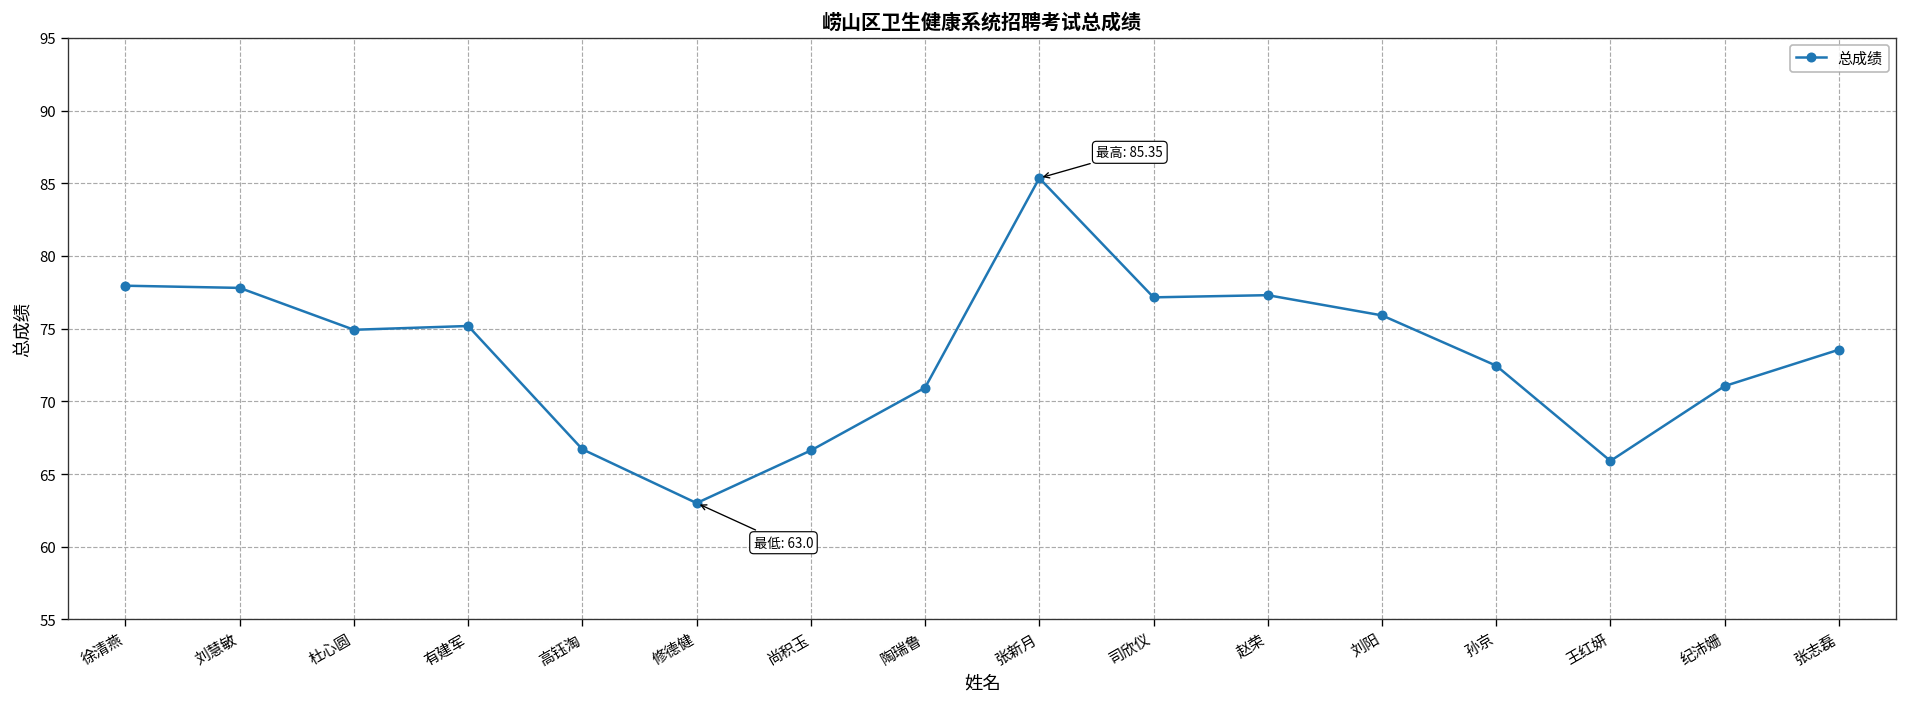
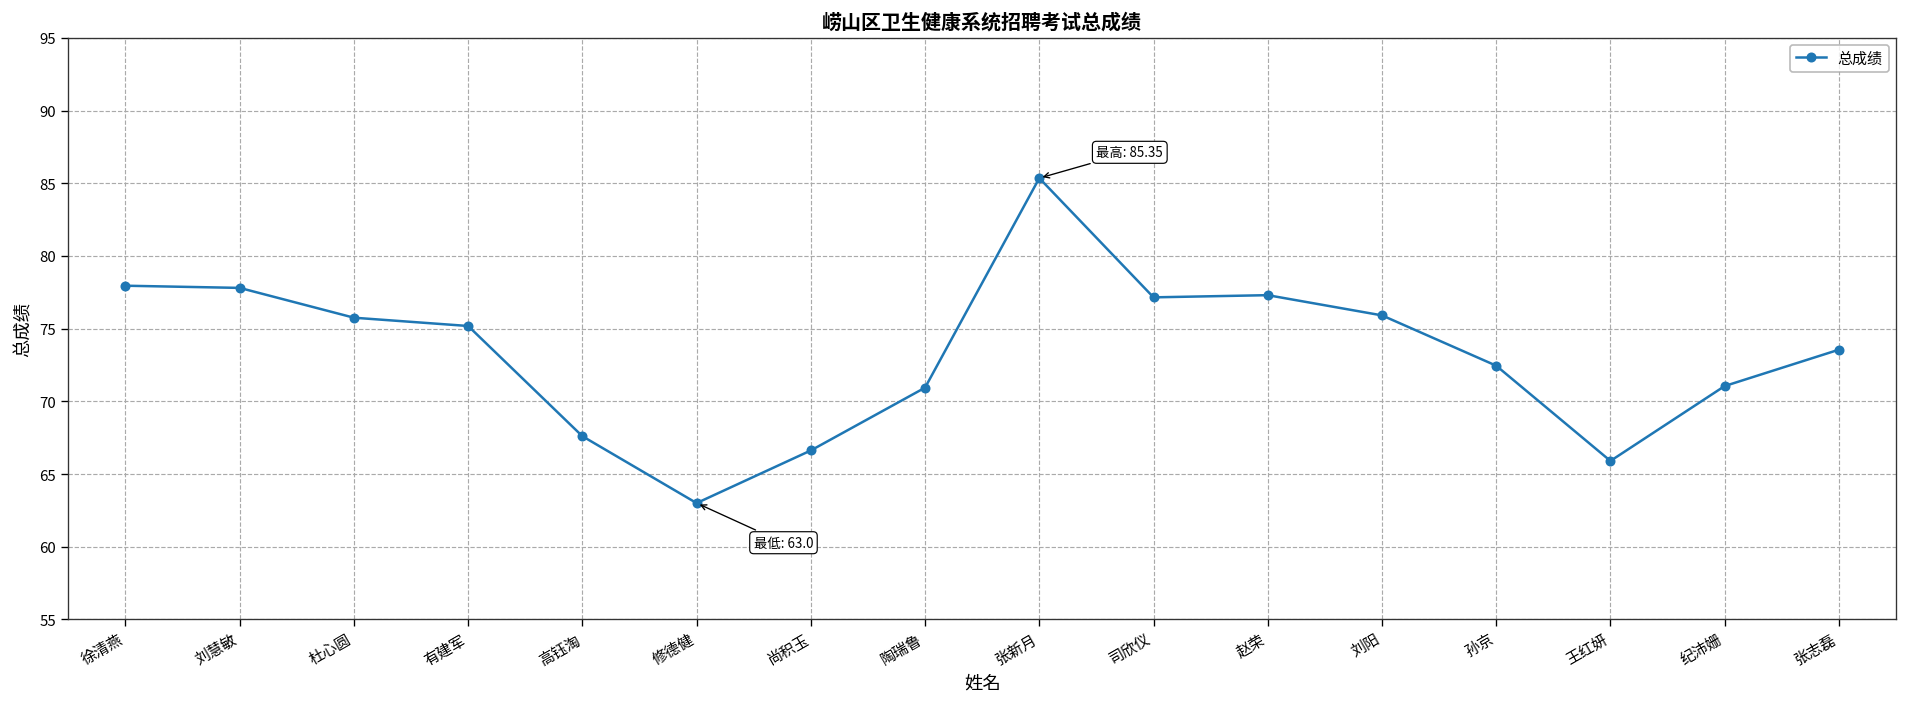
杜心圆: 74.9 -> 75.8
高钰淘: 66.7 -> 67.6
